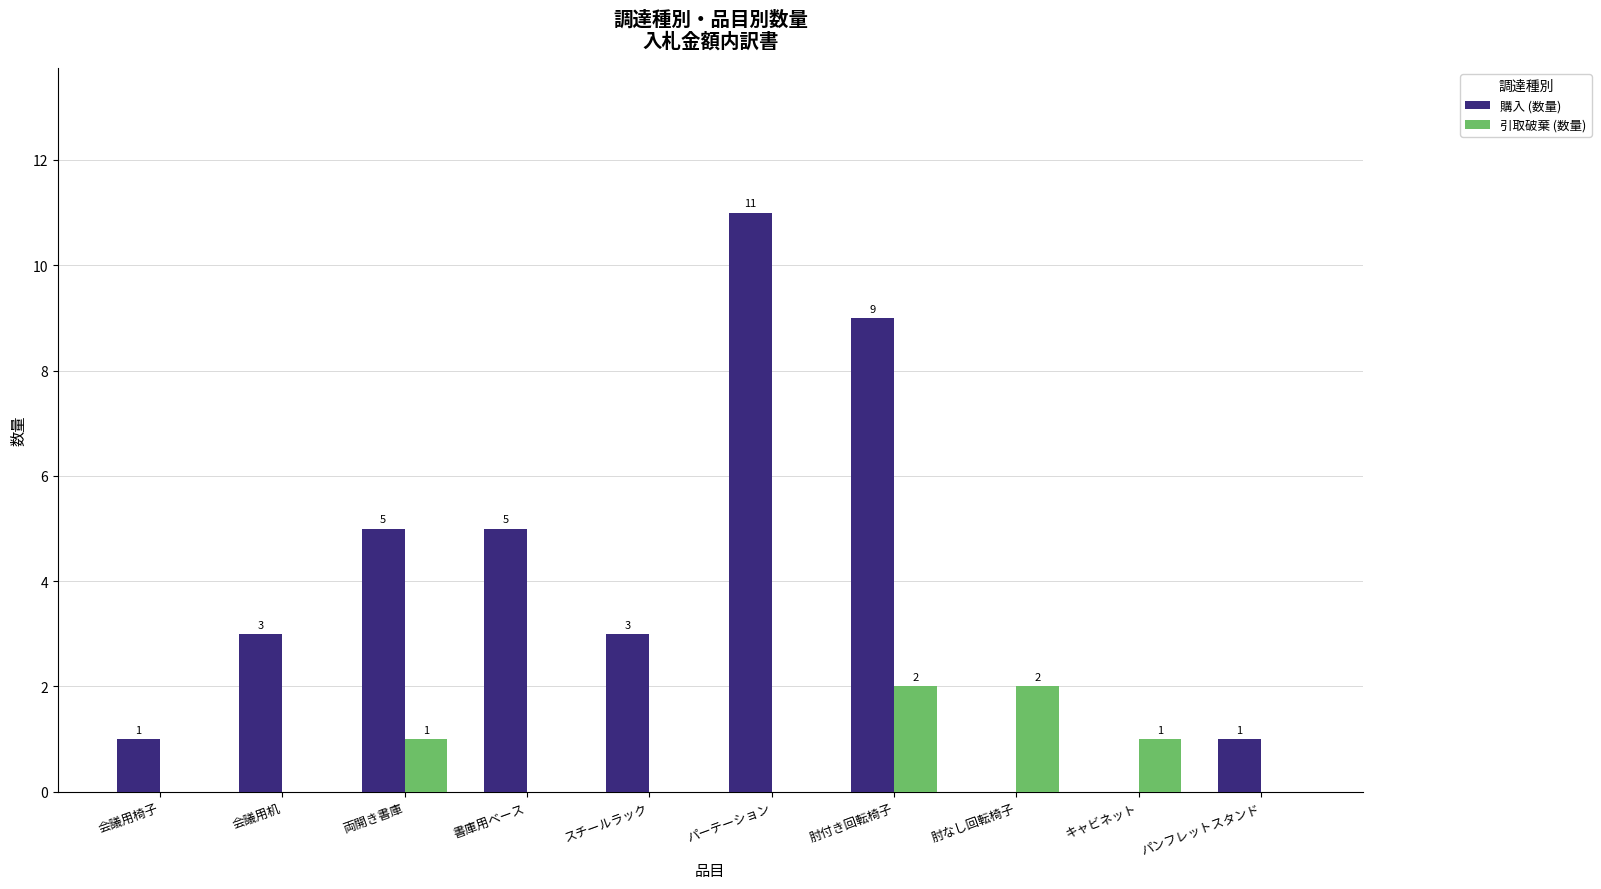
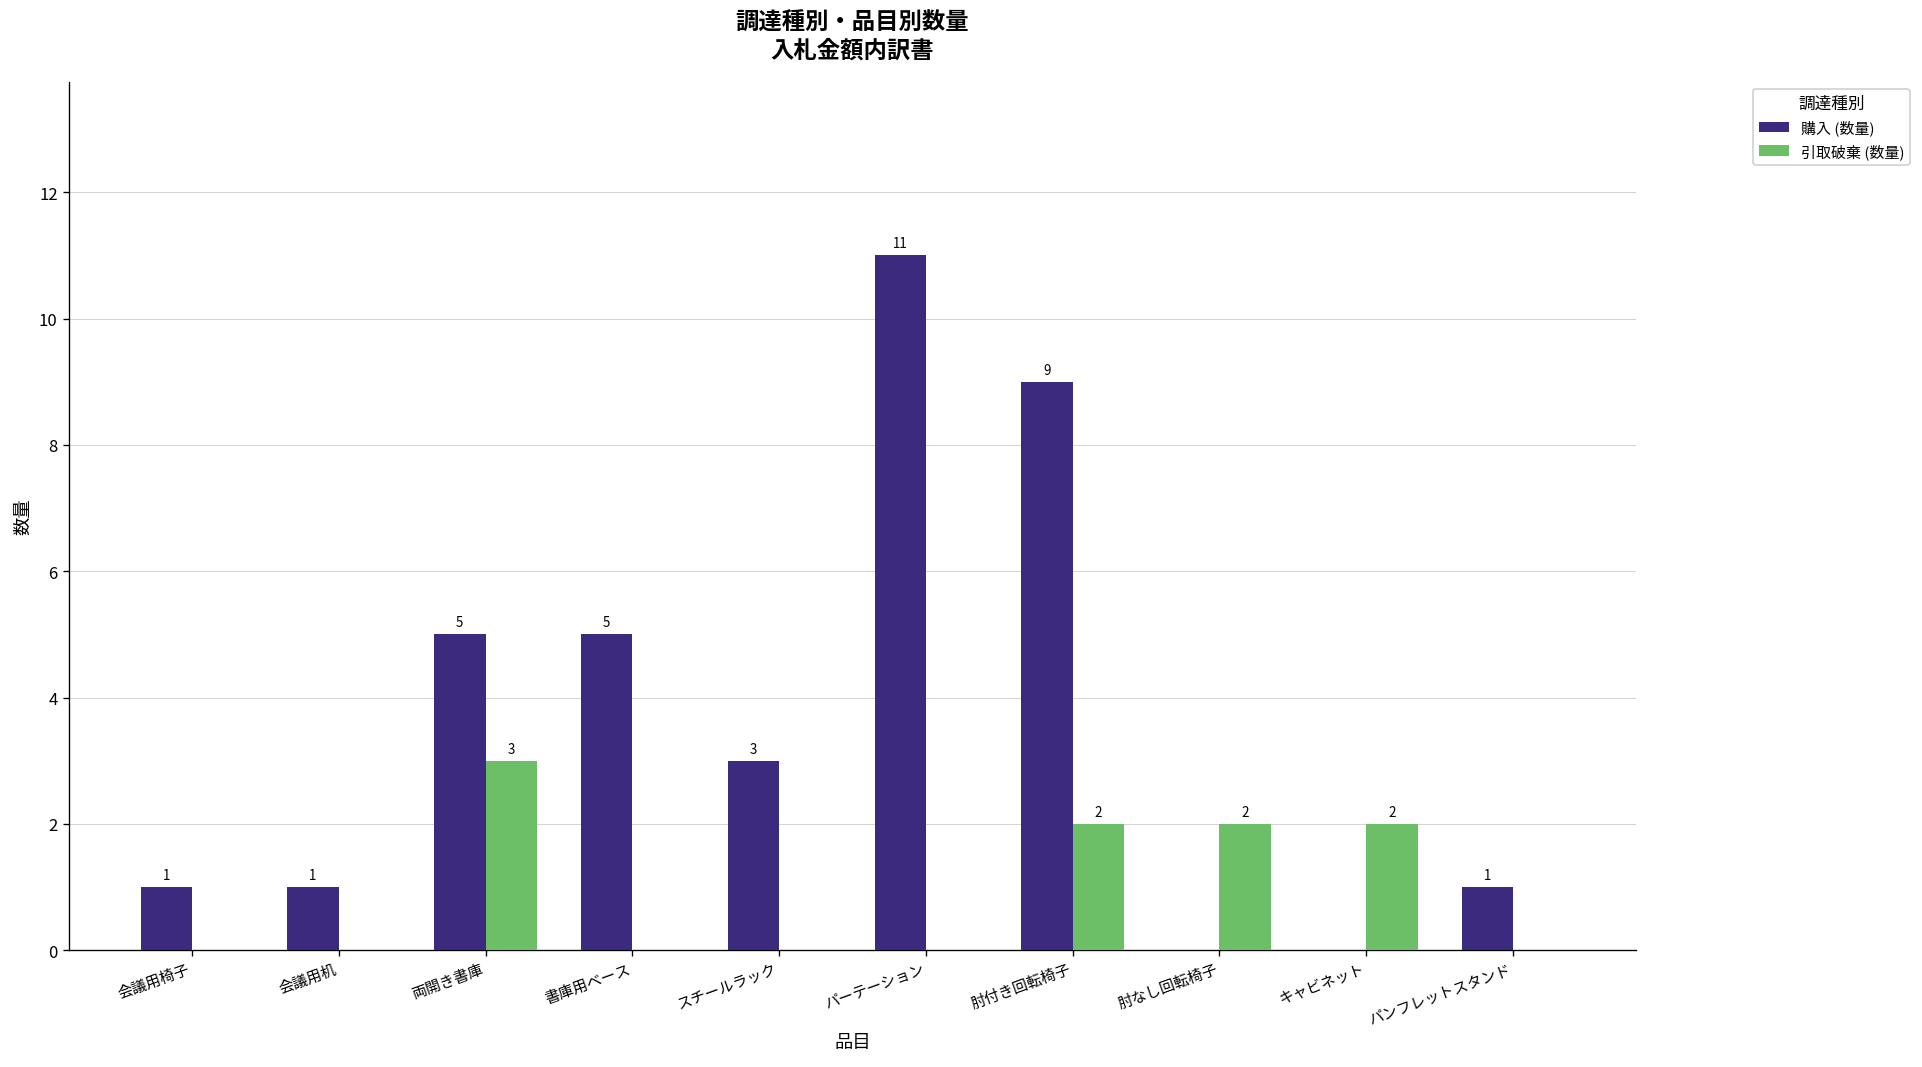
購入 (数量), 会議用机: 3 -> 1
引取破棄 (数量), 両開き書庫: 1 -> 3
引取破棄 (数量), キャビネット: 1 -> 2
